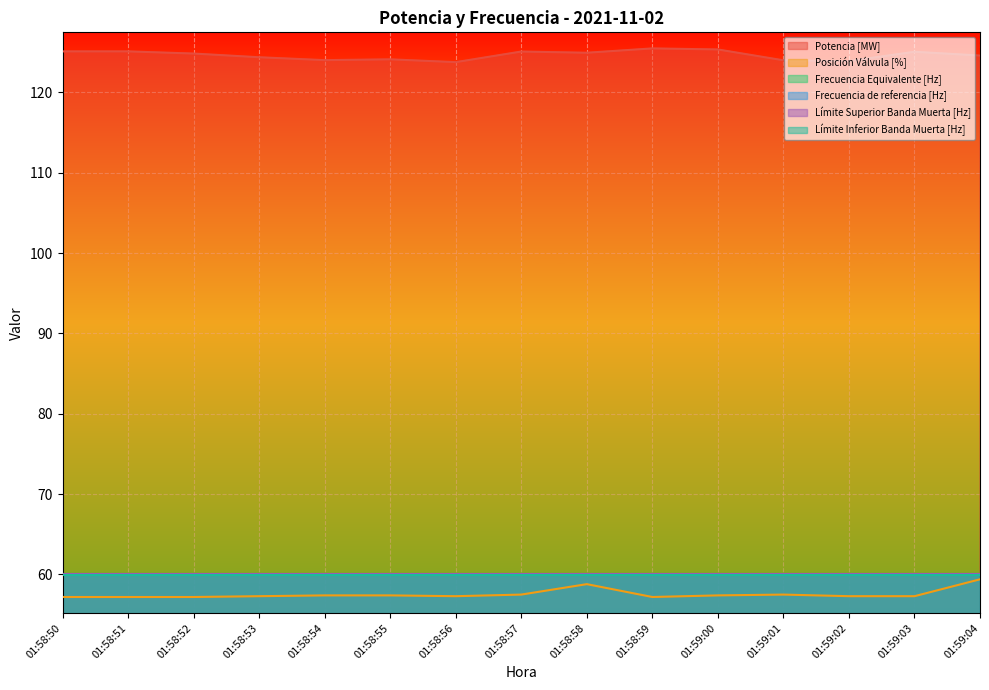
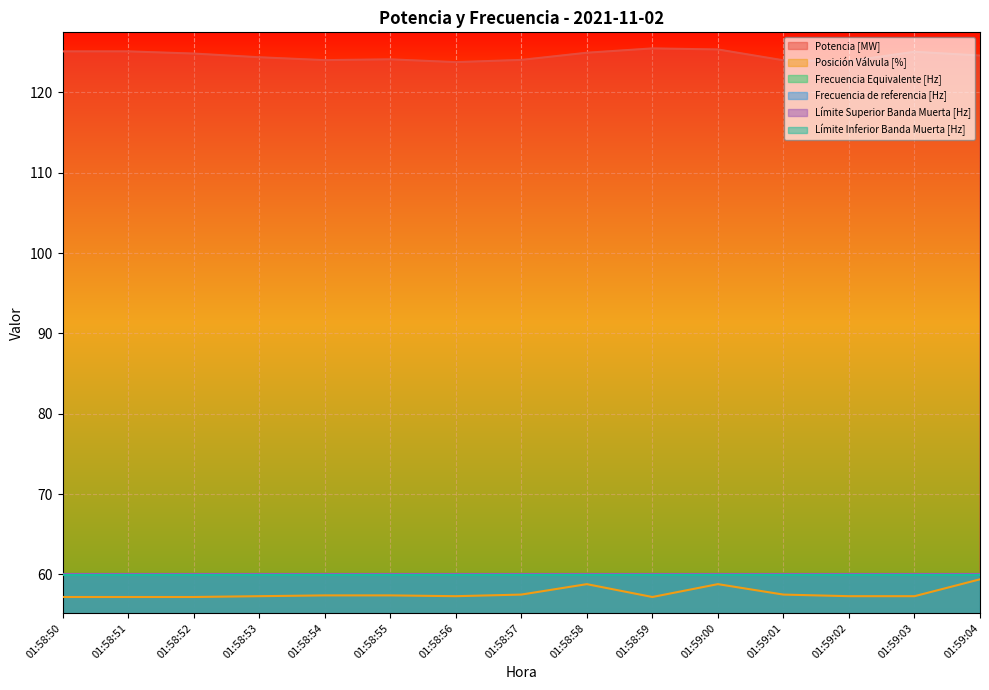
Potencia [MW], 01:58:57: 125 -> 124
Posición Válvula [%], 01:59:00: 57 -> 59
